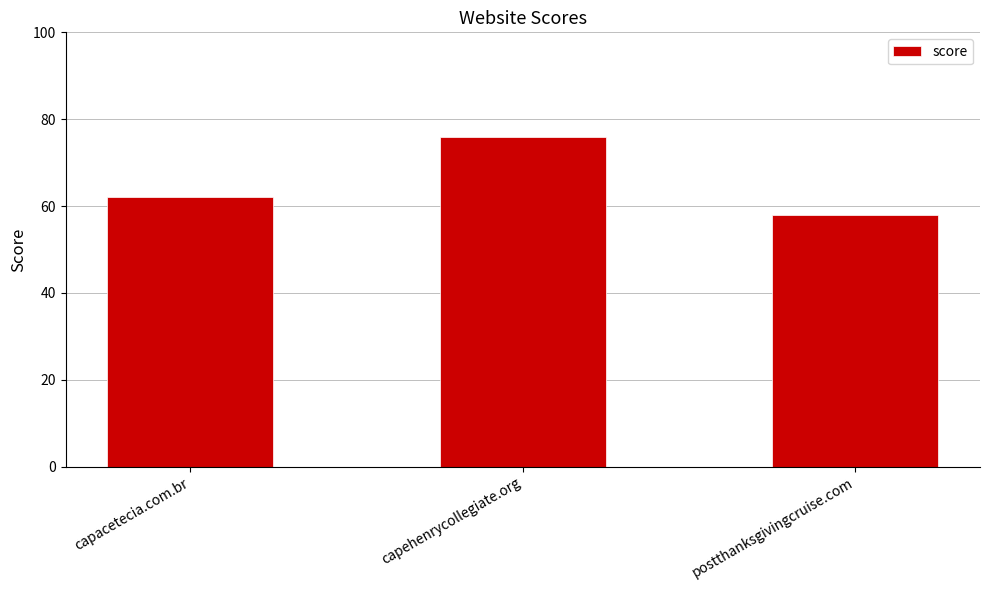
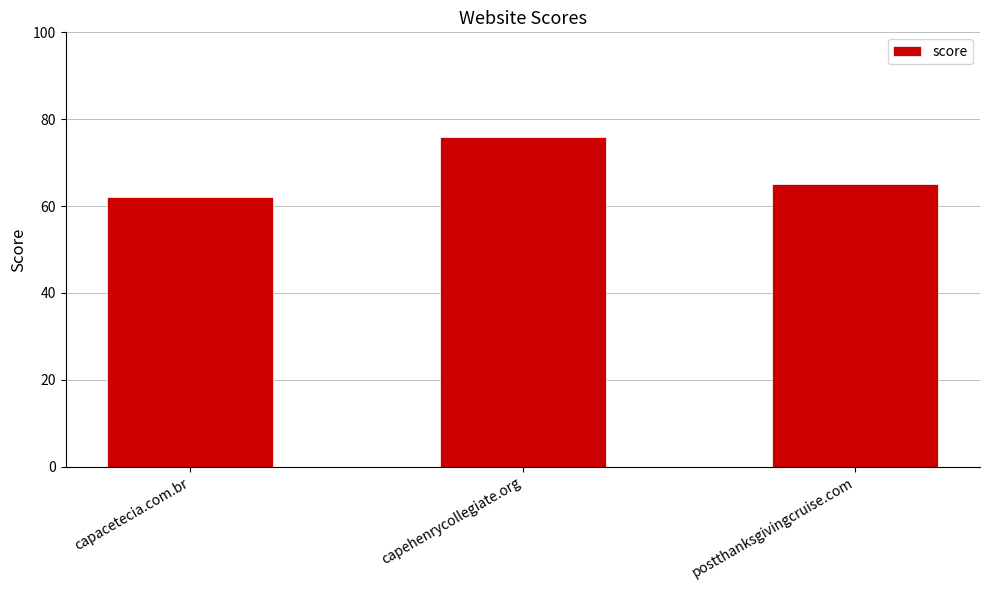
postthanksgivingcruise.com: 58 -> 65
